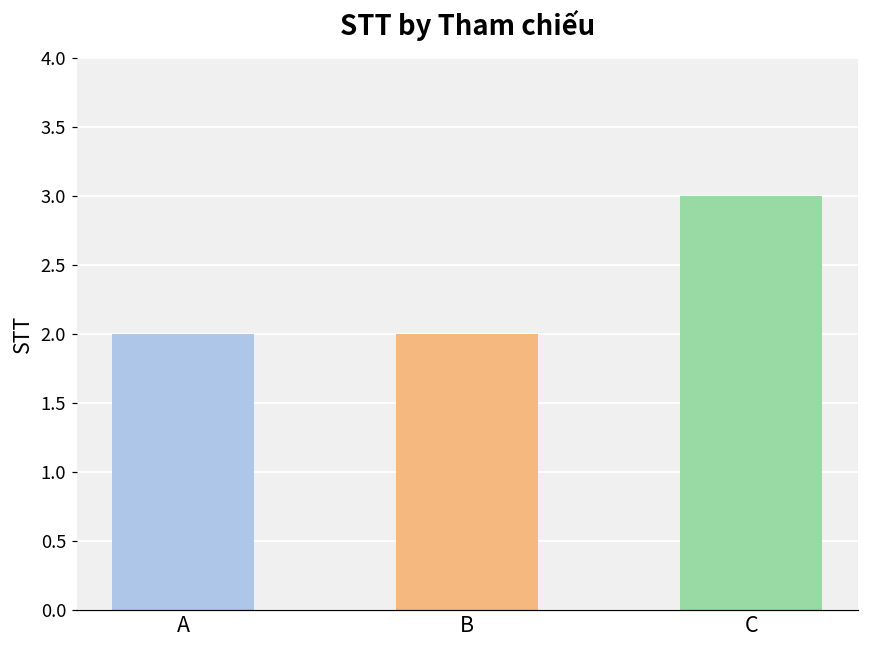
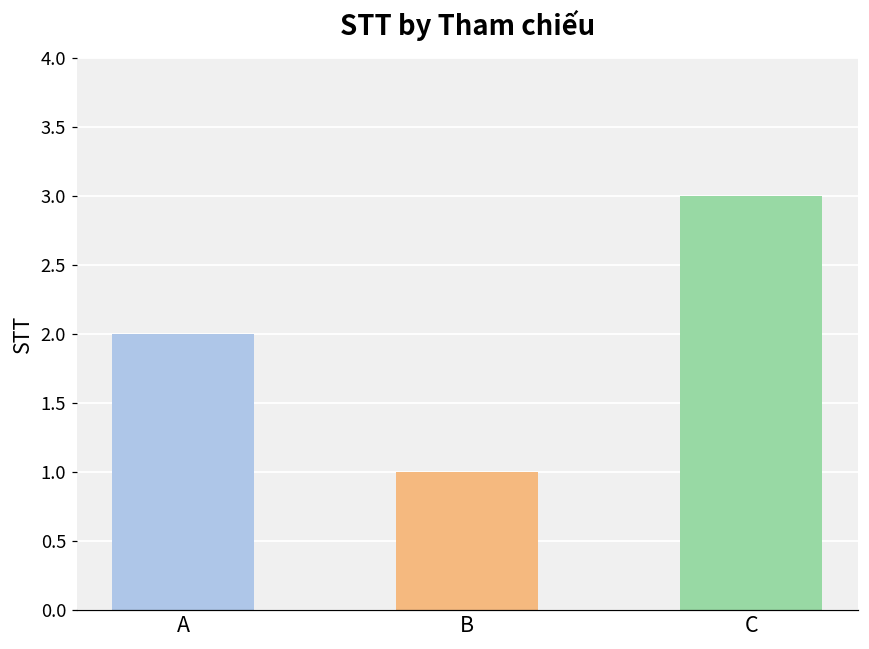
B: 2 -> 1
